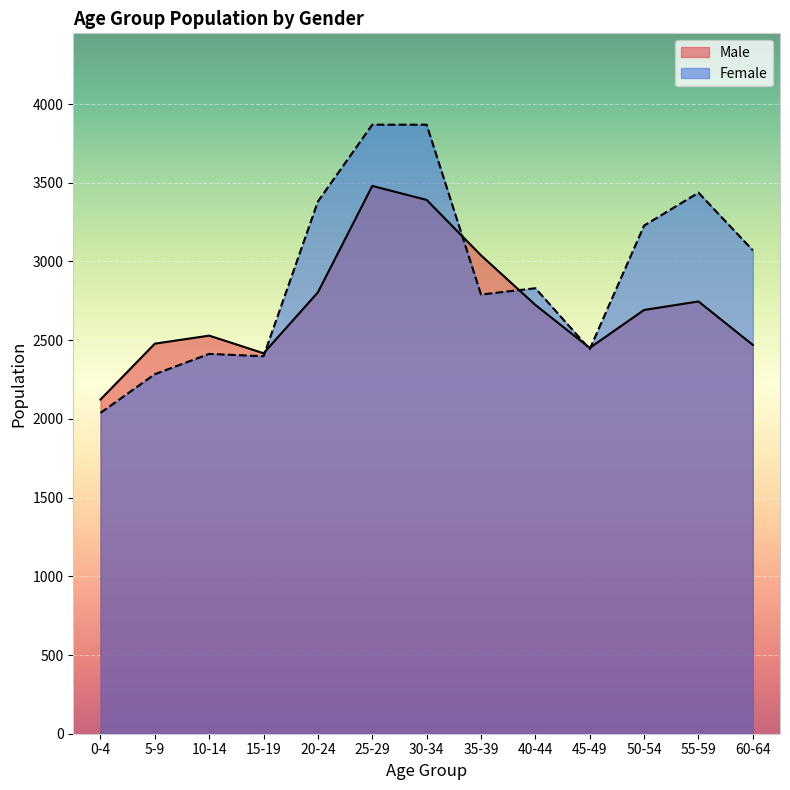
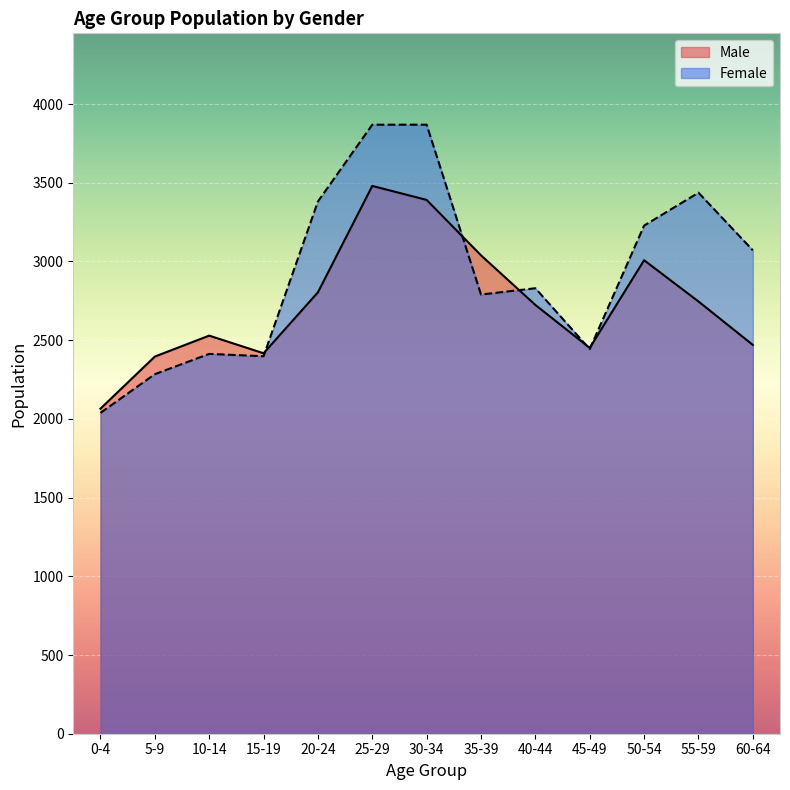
Male, 0-4: 2120 -> 2070
Male, 5-9: 2480 -> 2400
Male, 50-54: 2690 -> 3010
